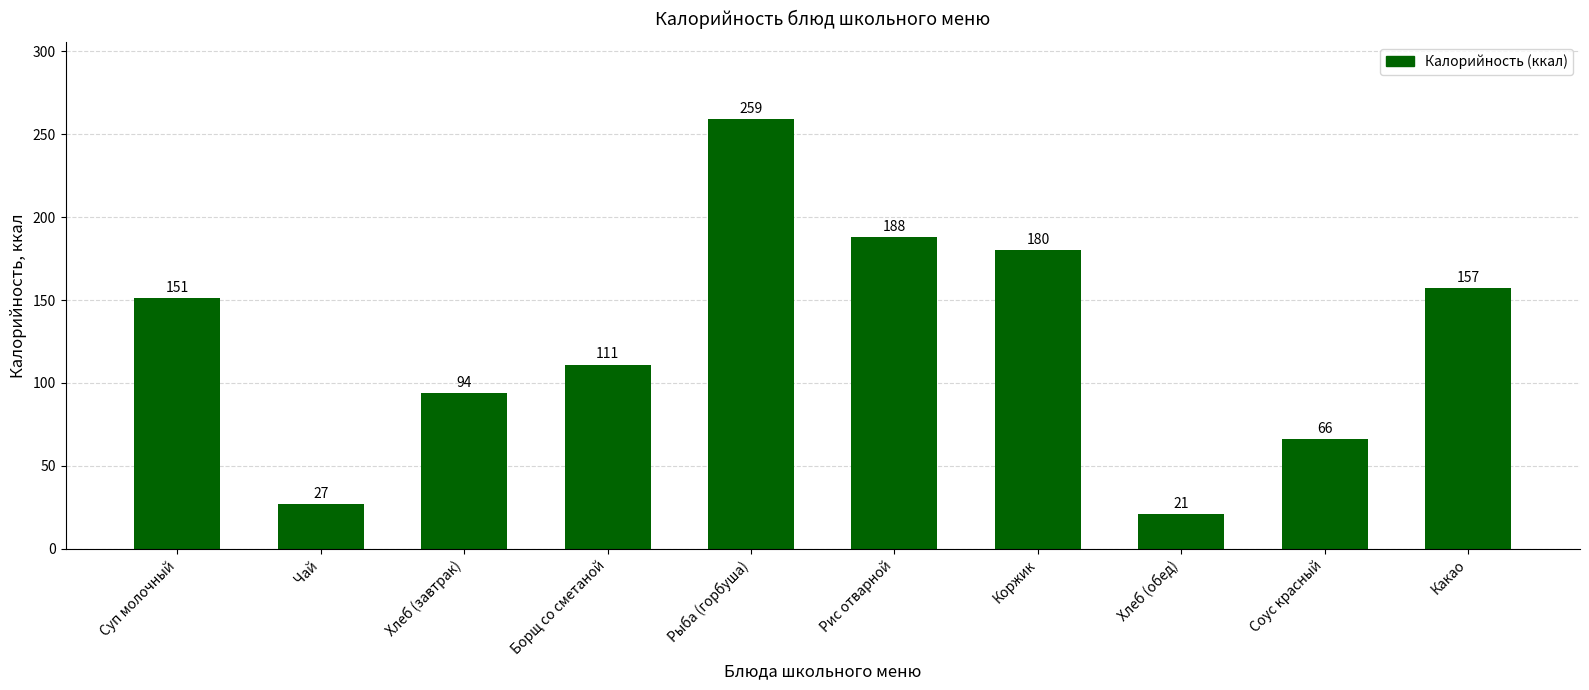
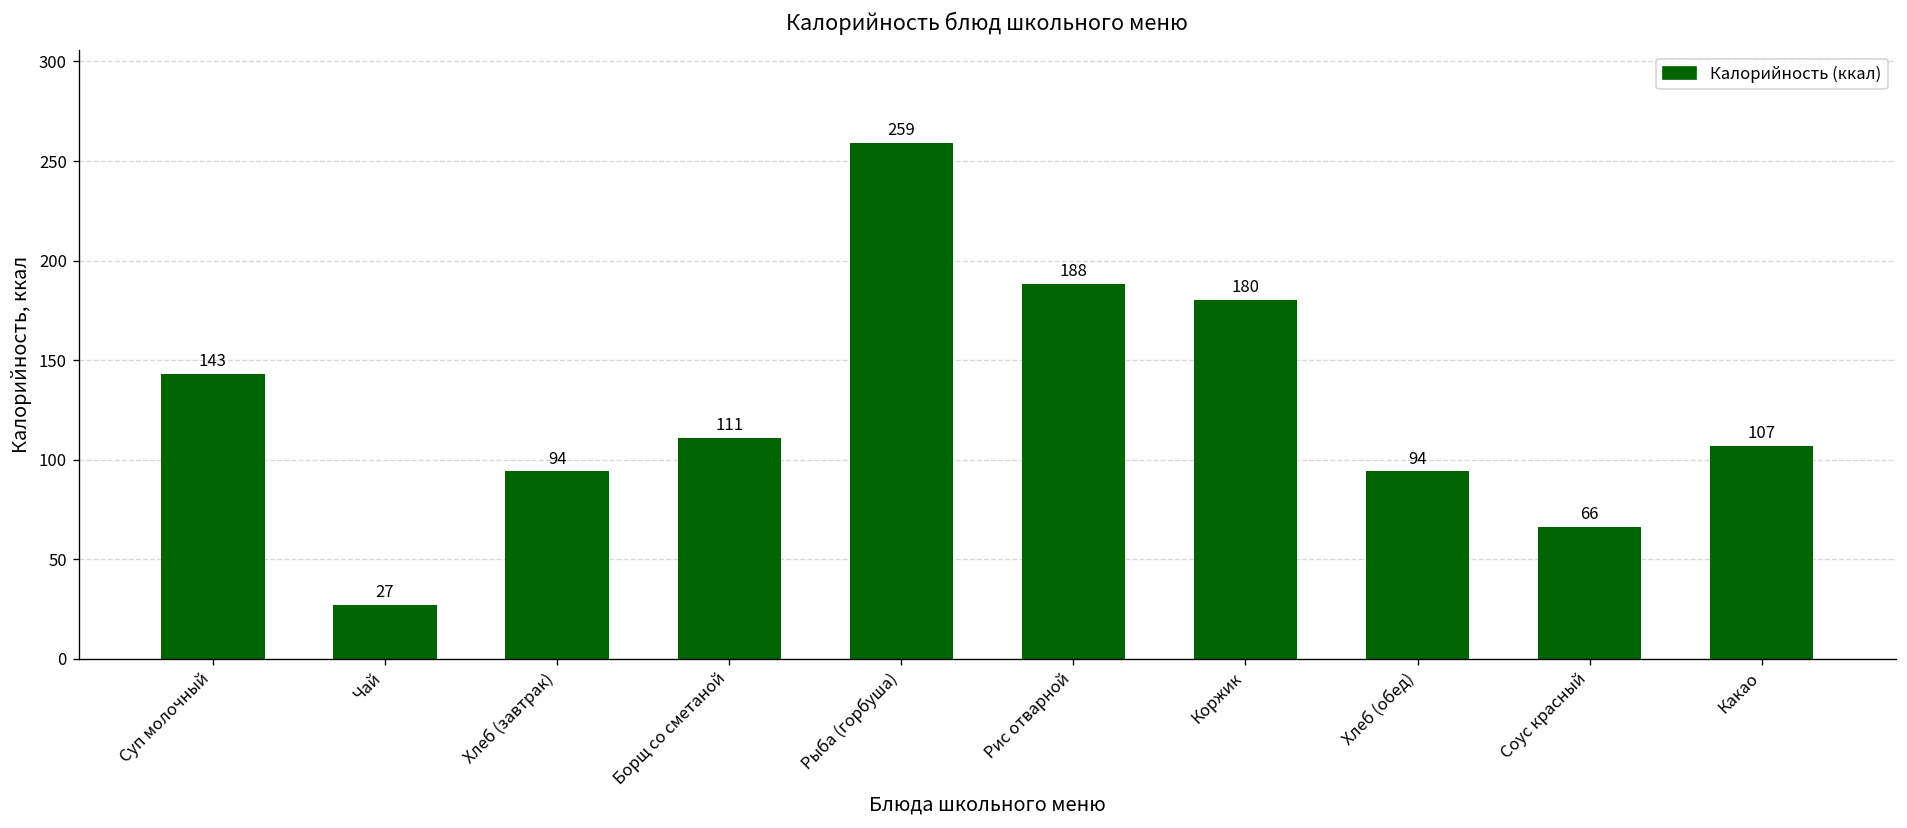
Суп молочный: 151 -> 143
Хлеб (обед): 21 -> 94
Какао: 157 -> 107
